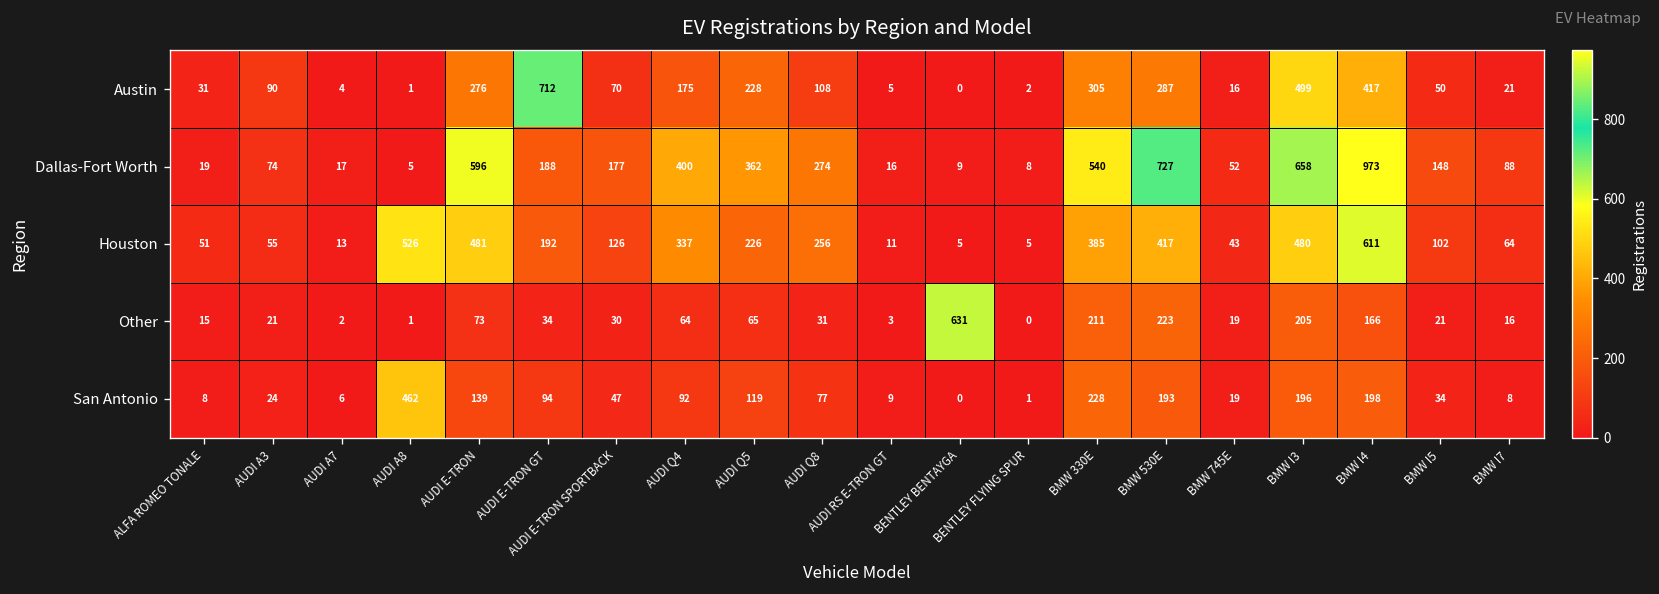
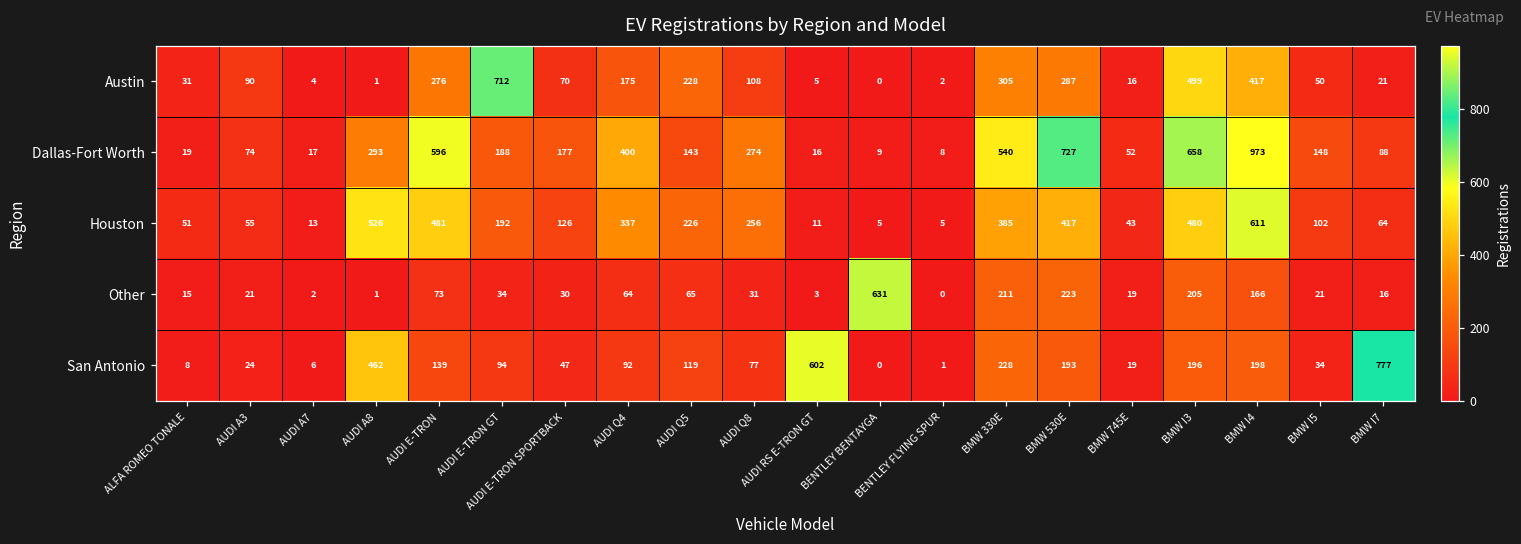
Dallas-Fort Worth, AUDI A8: 5 -> 293
Dallas-Fort Worth, AUDI Q5: 362 -> 143
San Antonio, AUDI RS E-TRON GT: 9 -> 602
San Antonio, BMW I7: 8 -> 777
